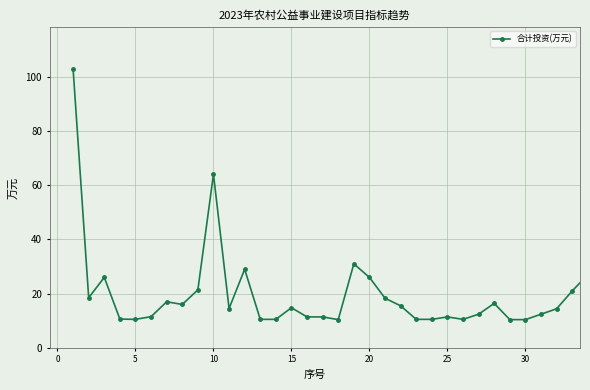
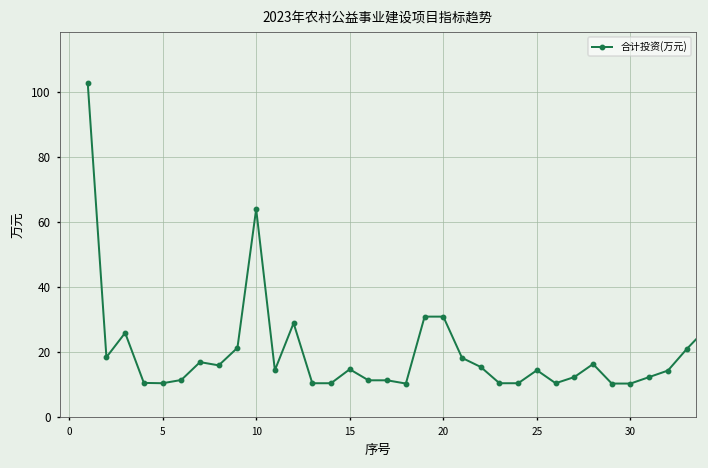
20: 26 -> 31
25: 11 -> 15
